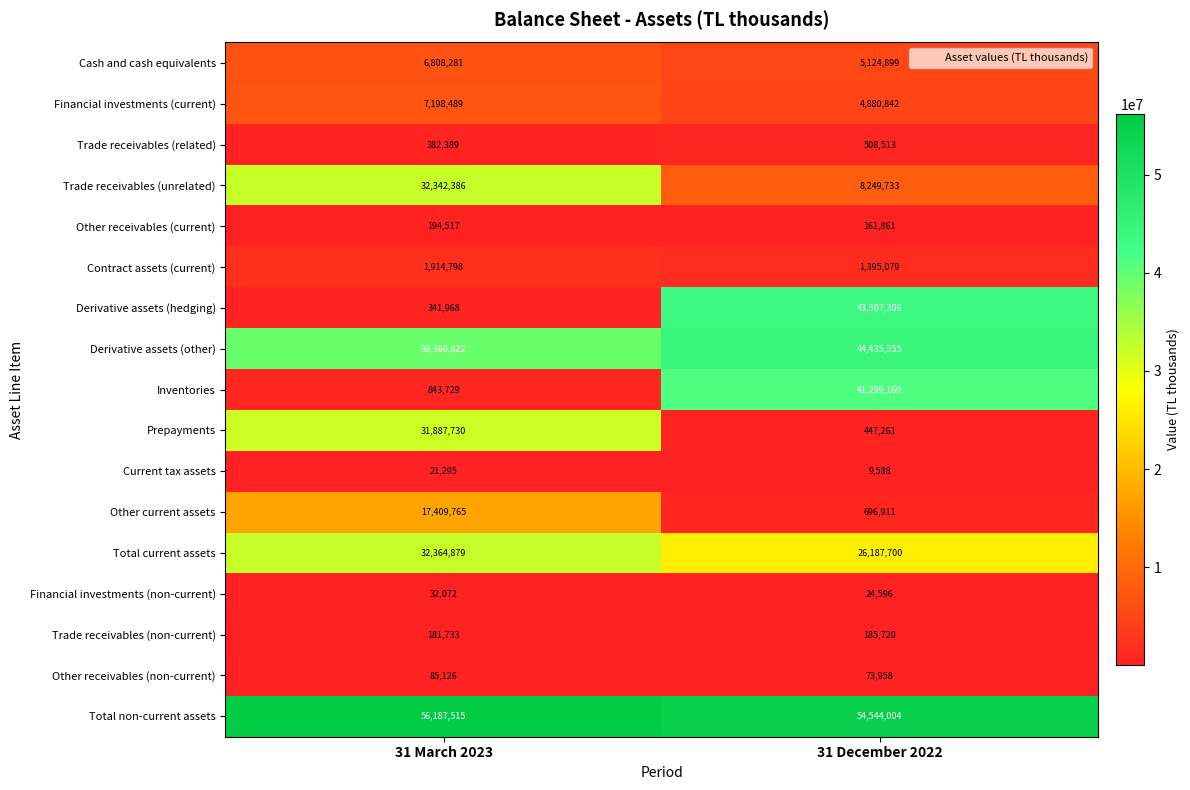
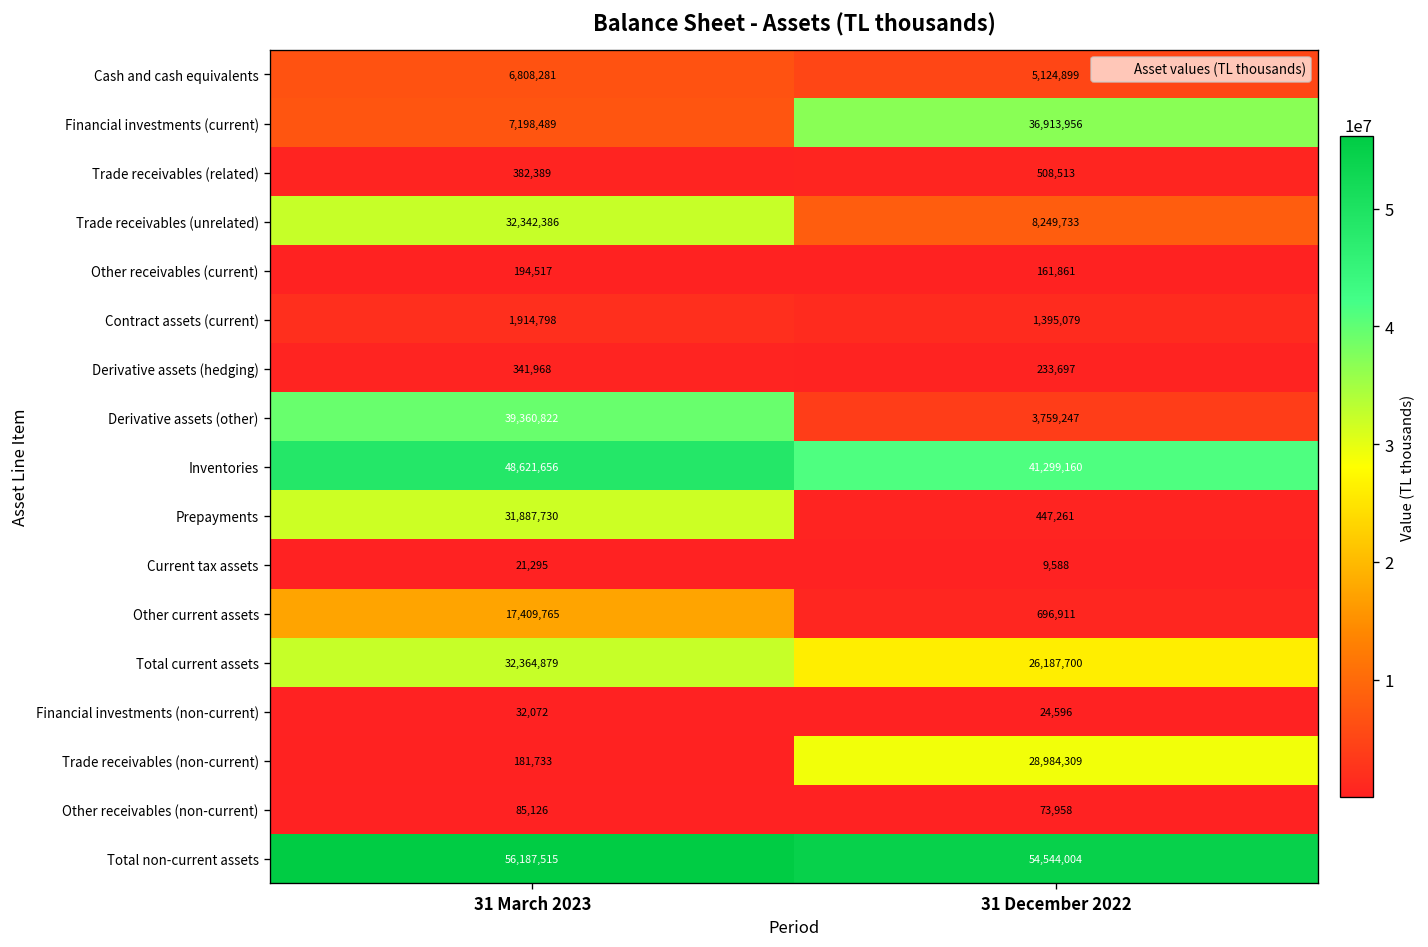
Financial investments (current), 31 December 2022: 4,880,842 -> 36,913,956
Derivative assets (hedging), 31 December 2022: 43,507,306 -> 233,697
Derivative assets (other), 31 December 2022: 44,435,555 -> 3,759,247
Inventories, 31 March 2023: 843,729 -> 48,621,656
Trade receivables (non-current), 31 December 2022: 185,720 -> 28,984,309
